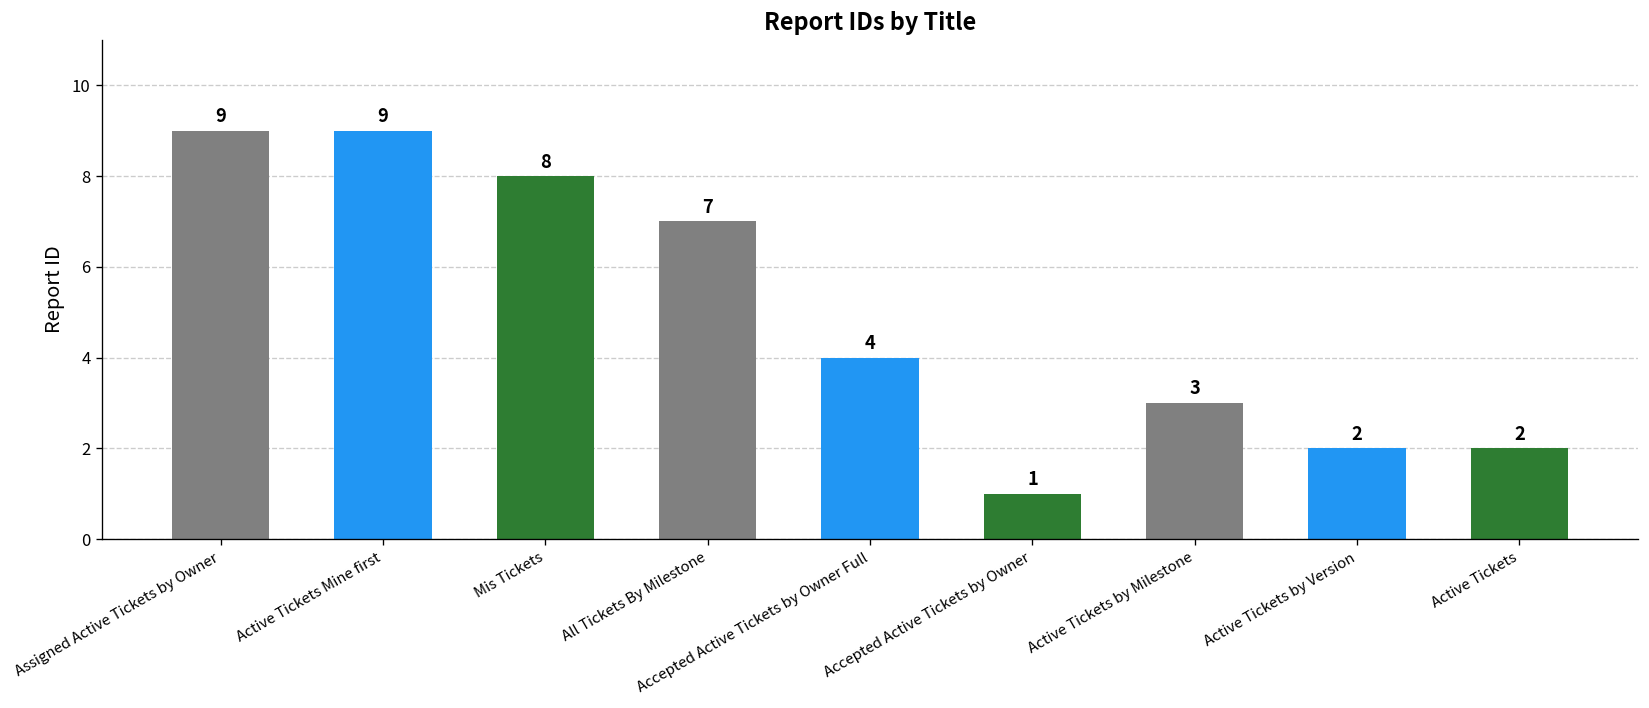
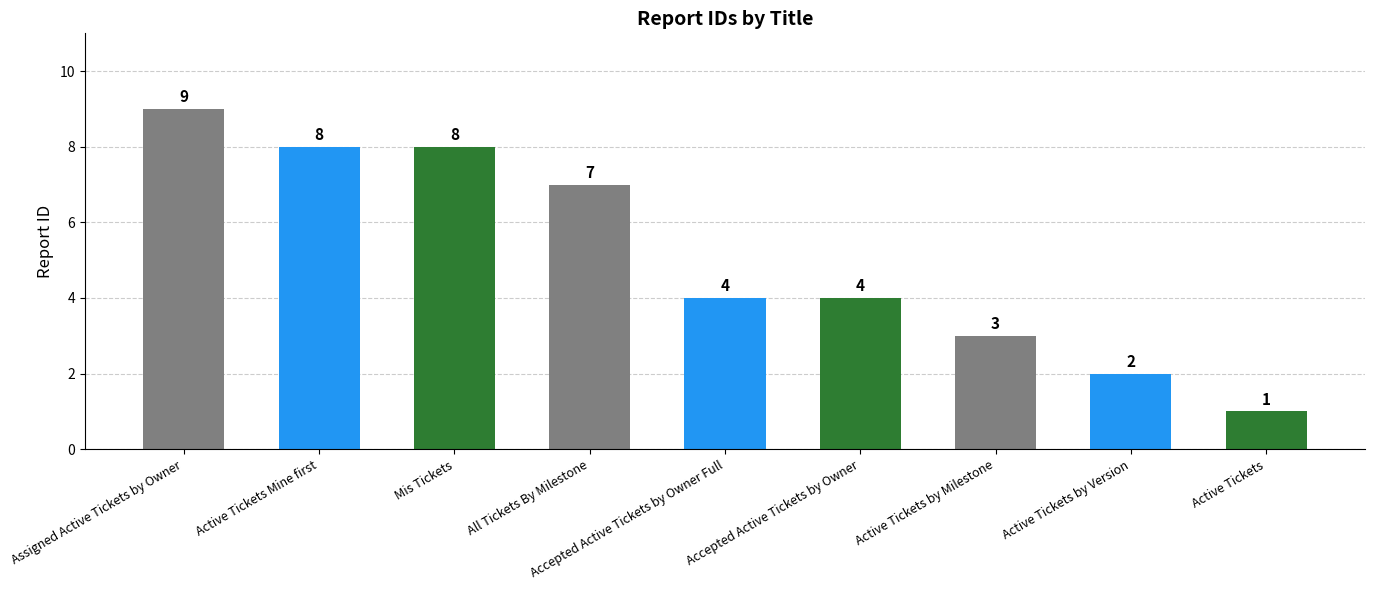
Active Tickets Mine first: 9 -> 8
Accepted Active Tickets by Owner: 1 -> 4
Active Tickets: 2 -> 1
